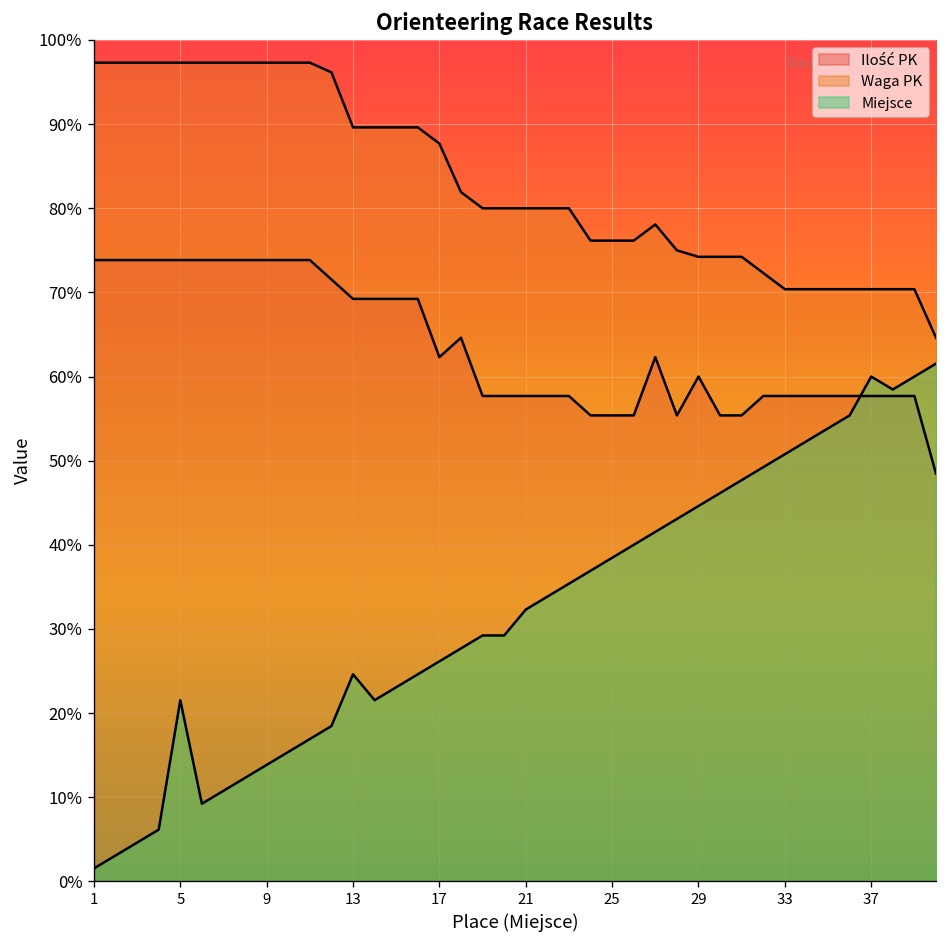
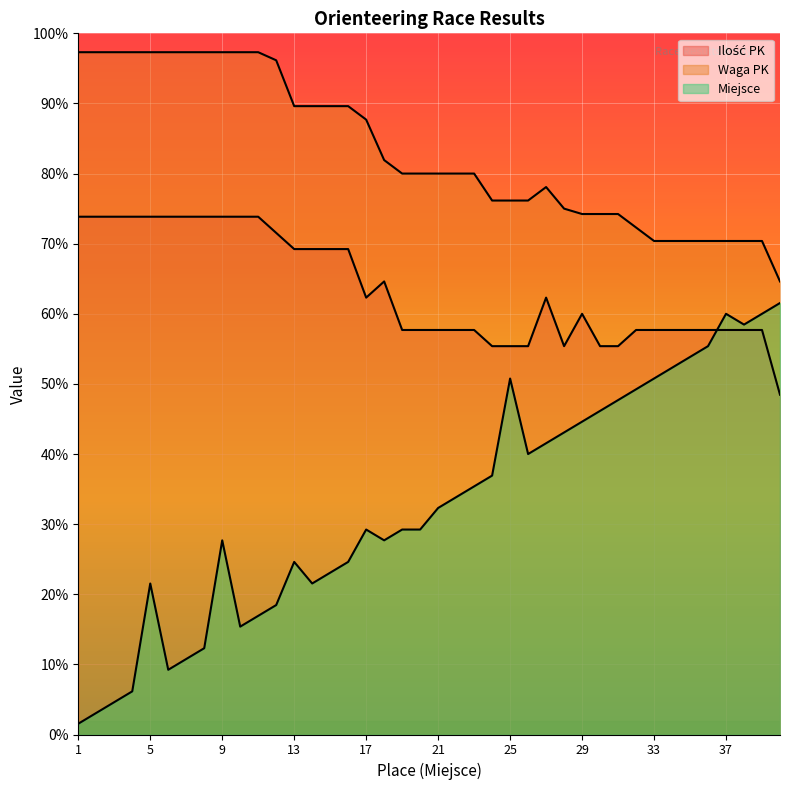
Miejsce, 9: 14% -> 28%
Miejsce, 17: 26% -> 29%
Miejsce, 25: 38% -> 51%
